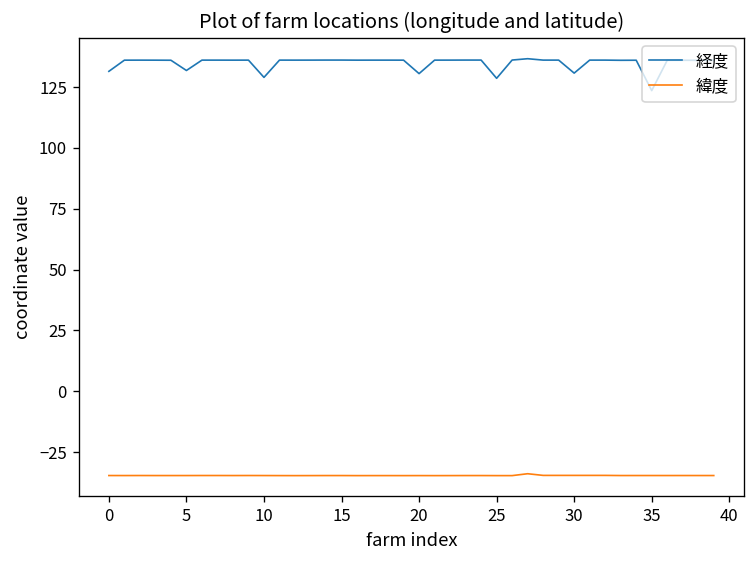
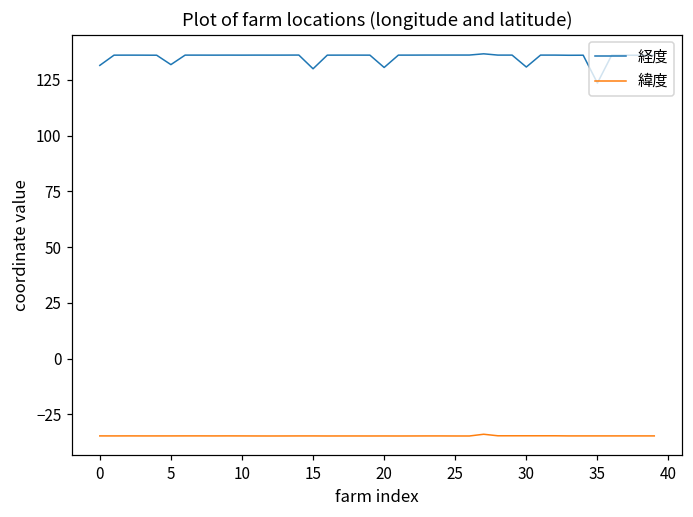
経度, 10: 129 -> 136
経度, 15: 136 -> 130
経度, 25: 129 -> 136
